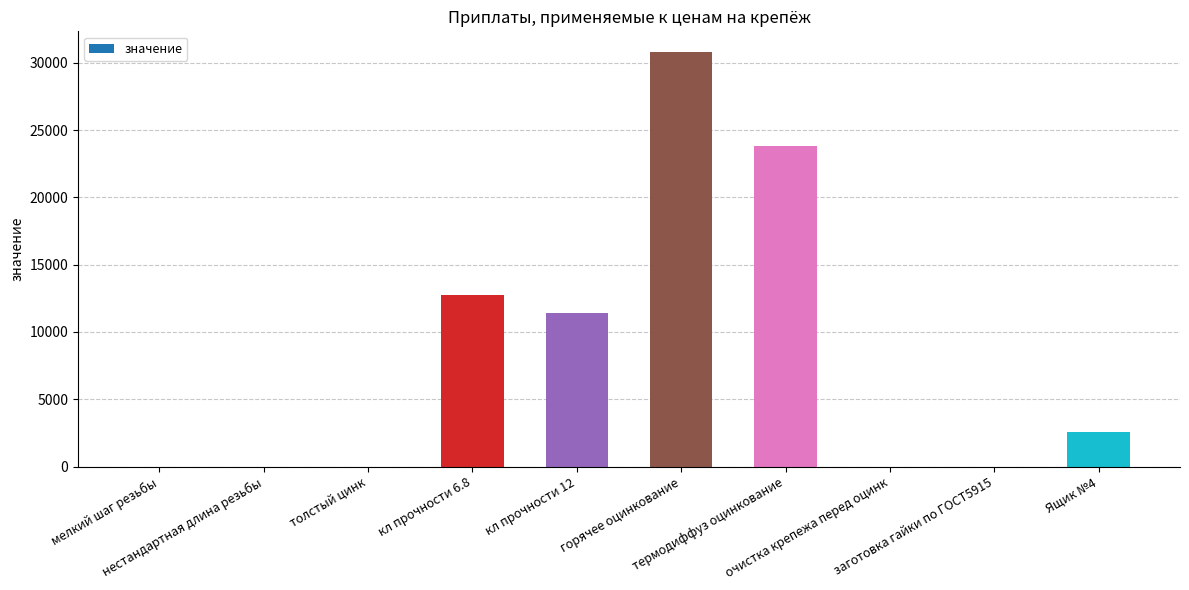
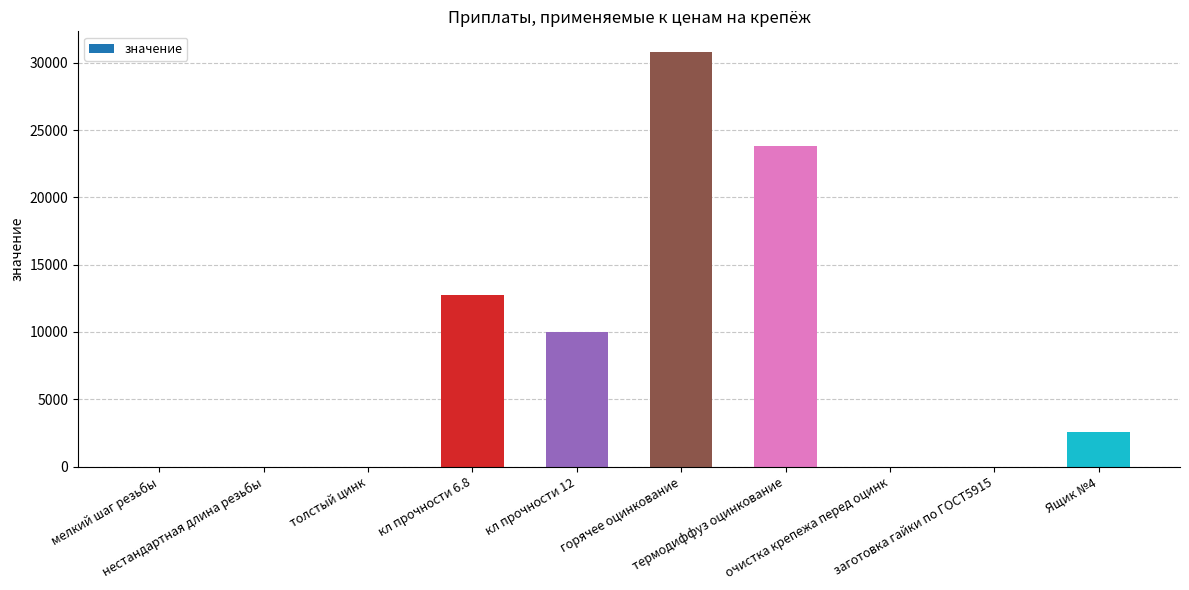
кл прочности 12: 11400 -> 10000
